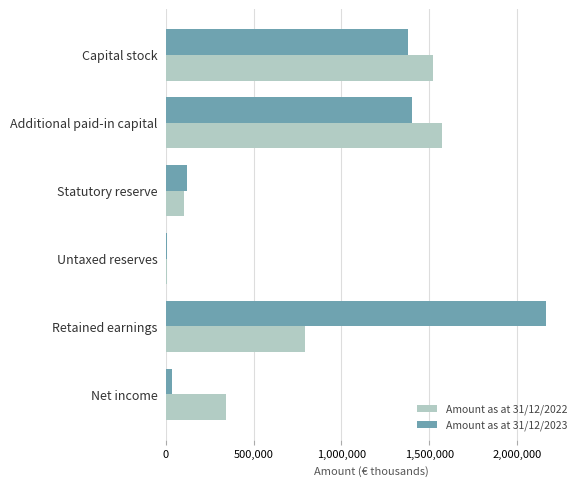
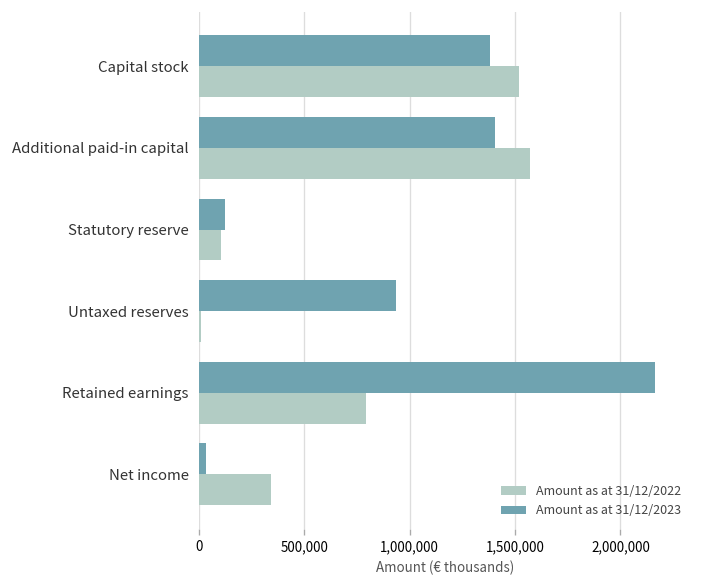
Amount as at 31/12/2023, Untaxed reserves: 10,000 -> 930,000
